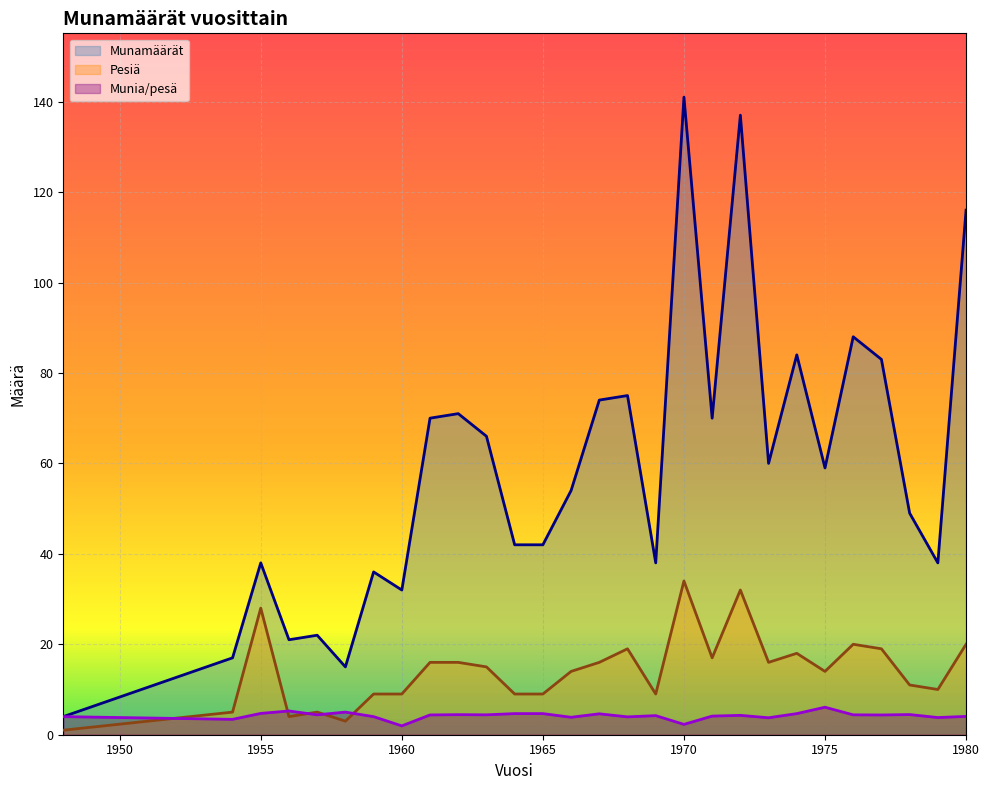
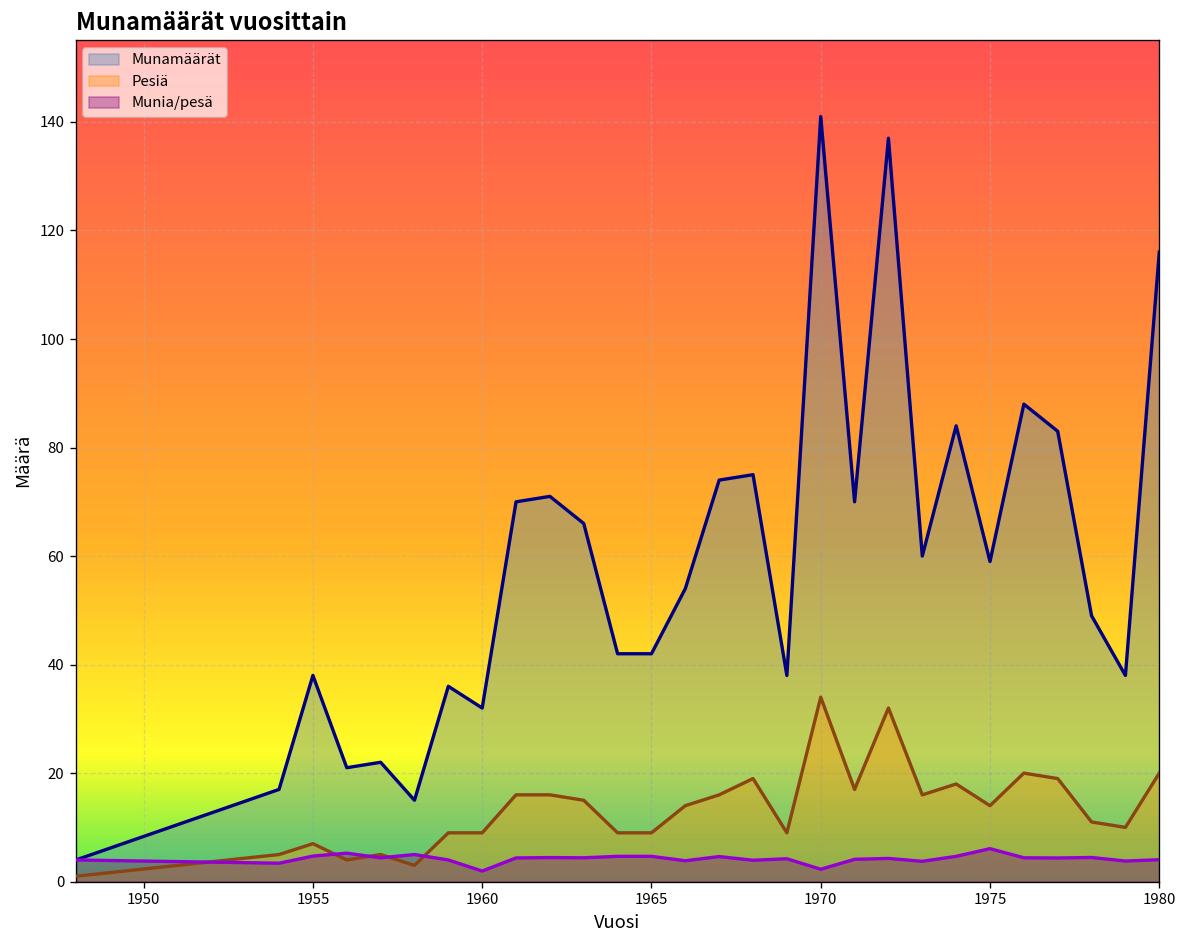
Pesiä, 1955: 28 -> 7
